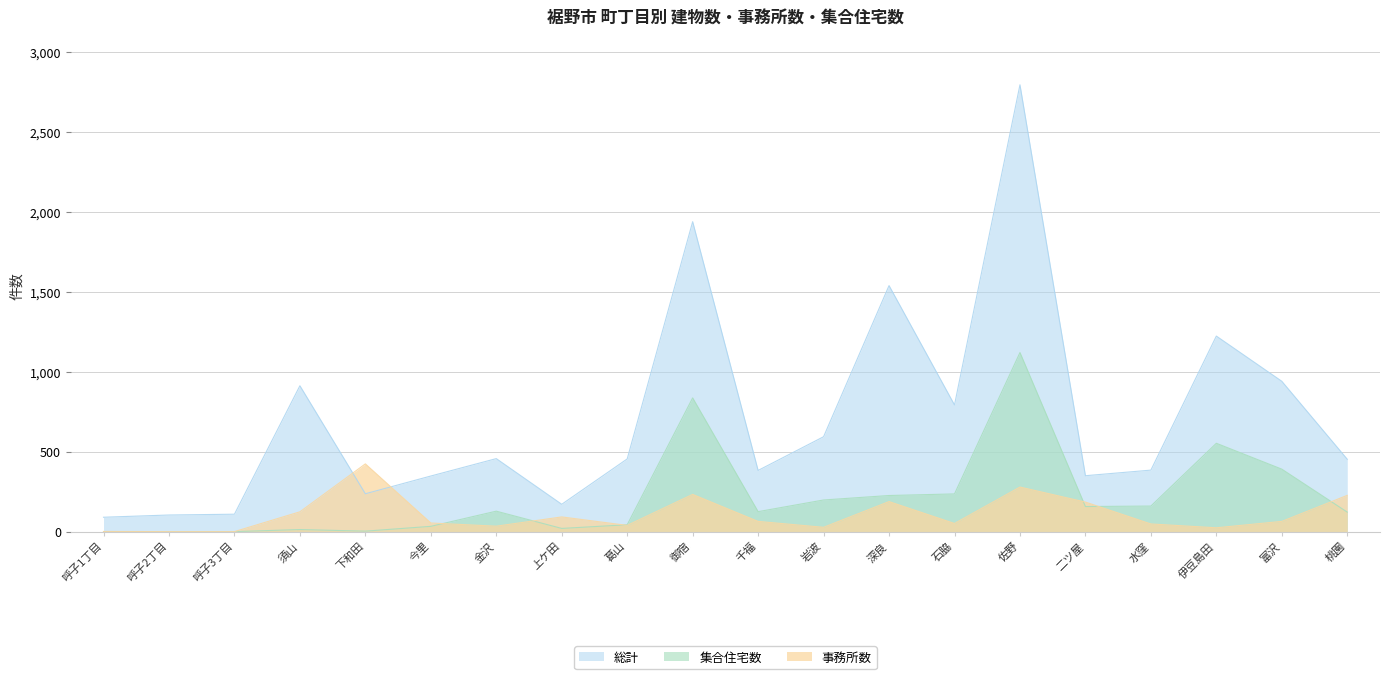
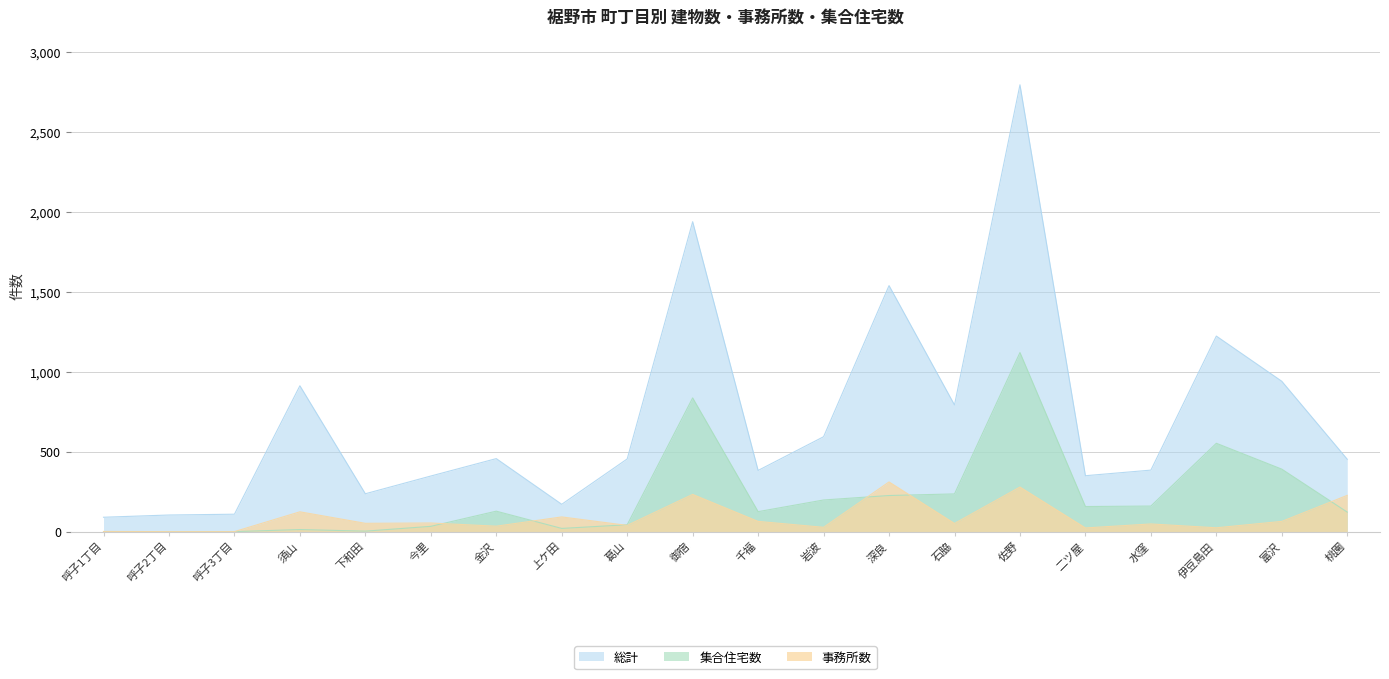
事務所数, 下和田: 420 -> 50
事務所数, 深良: 190 -> 310
事務所数, 二ツ屋: 190 -> 20
